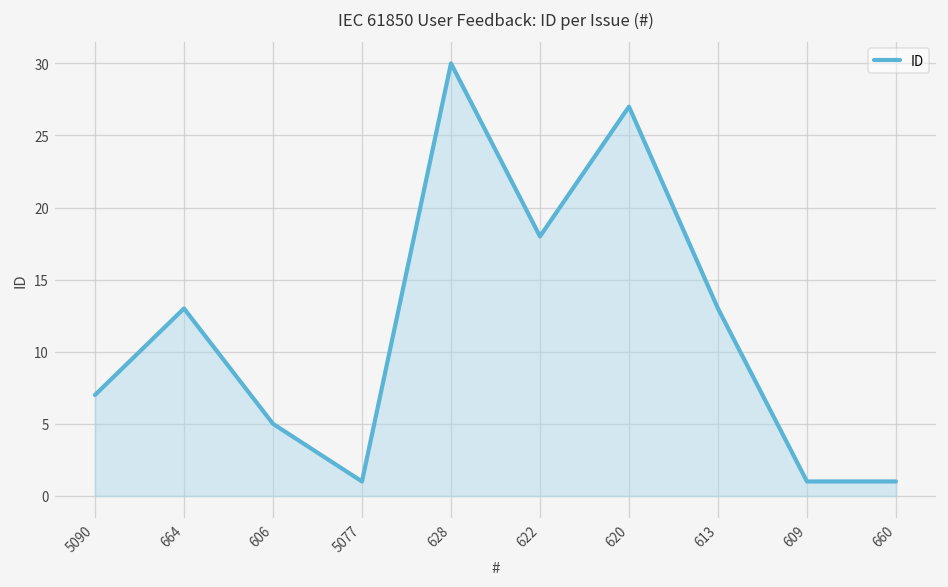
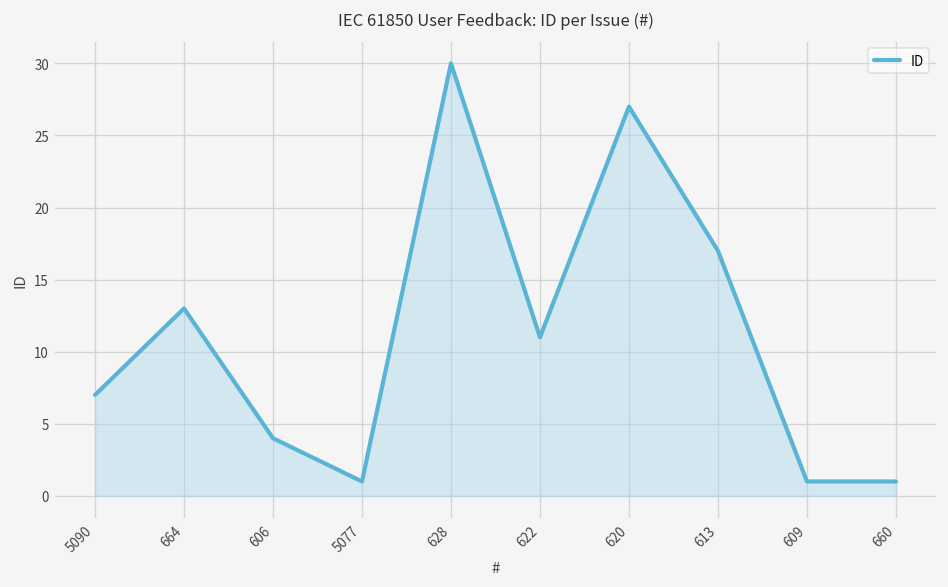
606: 5 -> 4
622: 18 -> 11
613: 13 -> 17
